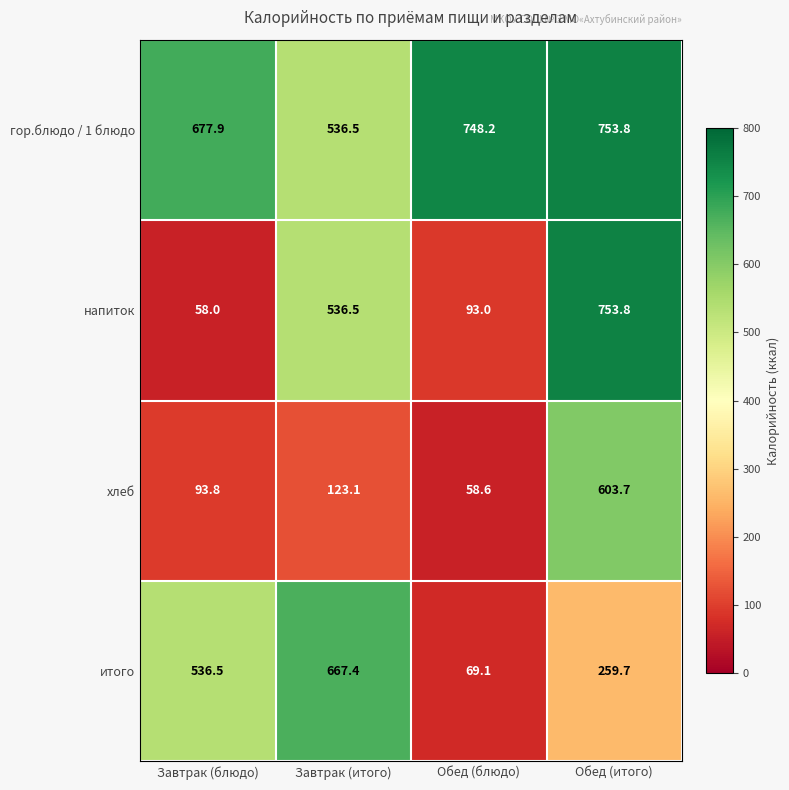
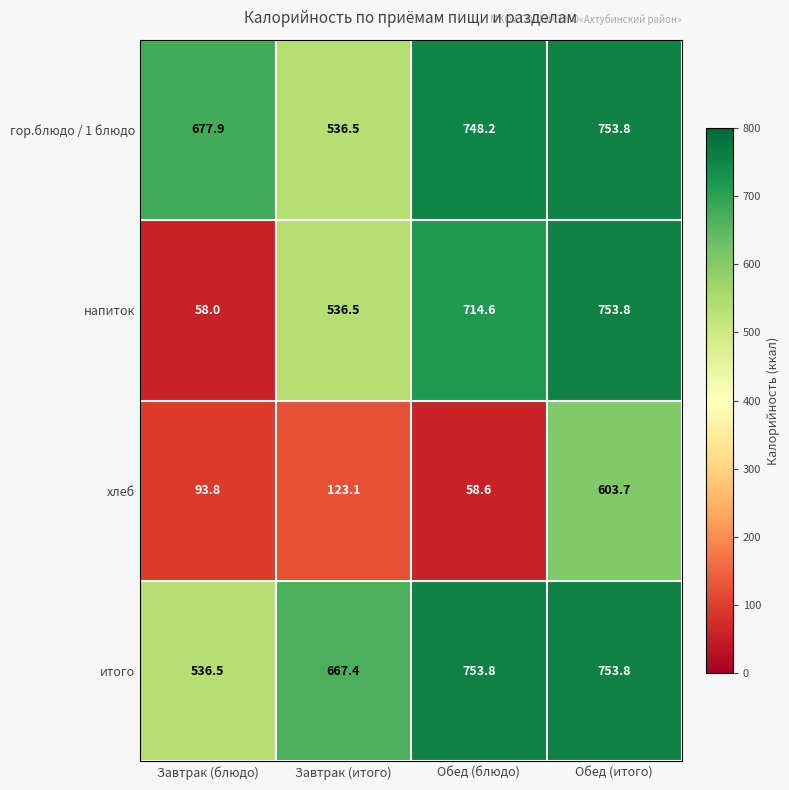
напиток, Обед (блюдо): 93.0 -> 714.6
итого, Обед (блюдо): 69.1 -> 753.8
итого, Обед (итого): 259.7 -> 753.8
